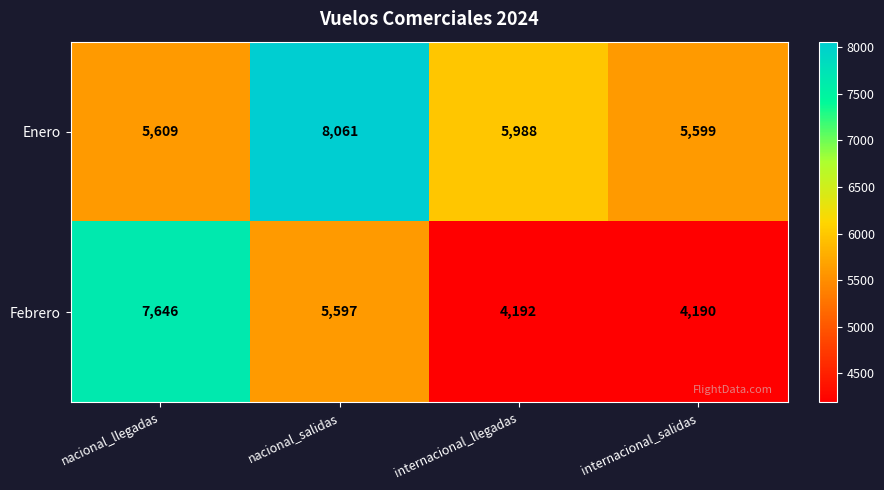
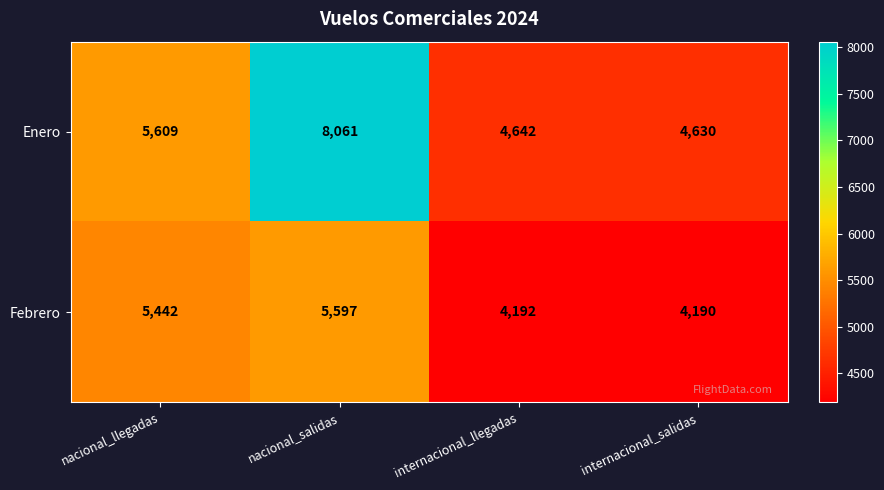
Enero, internacional_llegadas: 5,988 -> 4,642
Enero, internacional_salidas: 5,599 -> 4,630
Febrero, nacional_llegadas: 7,646 -> 5,442
